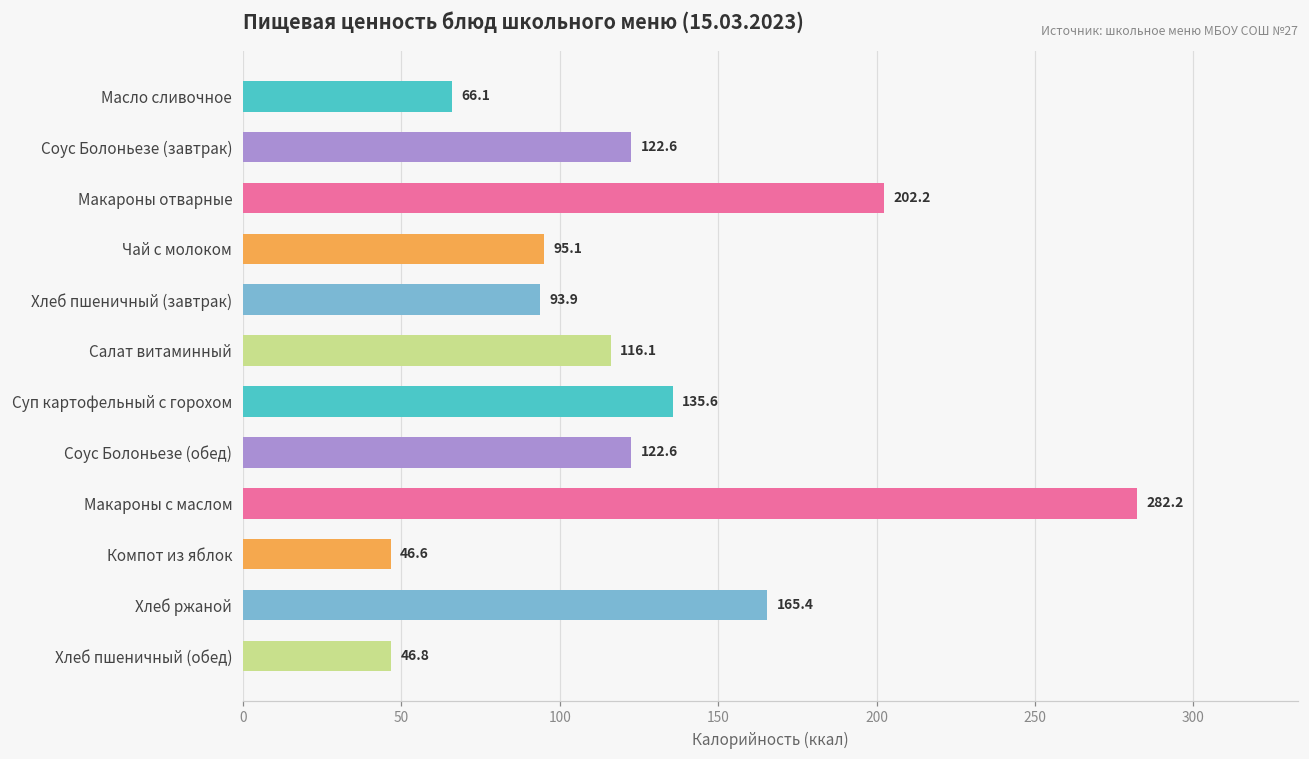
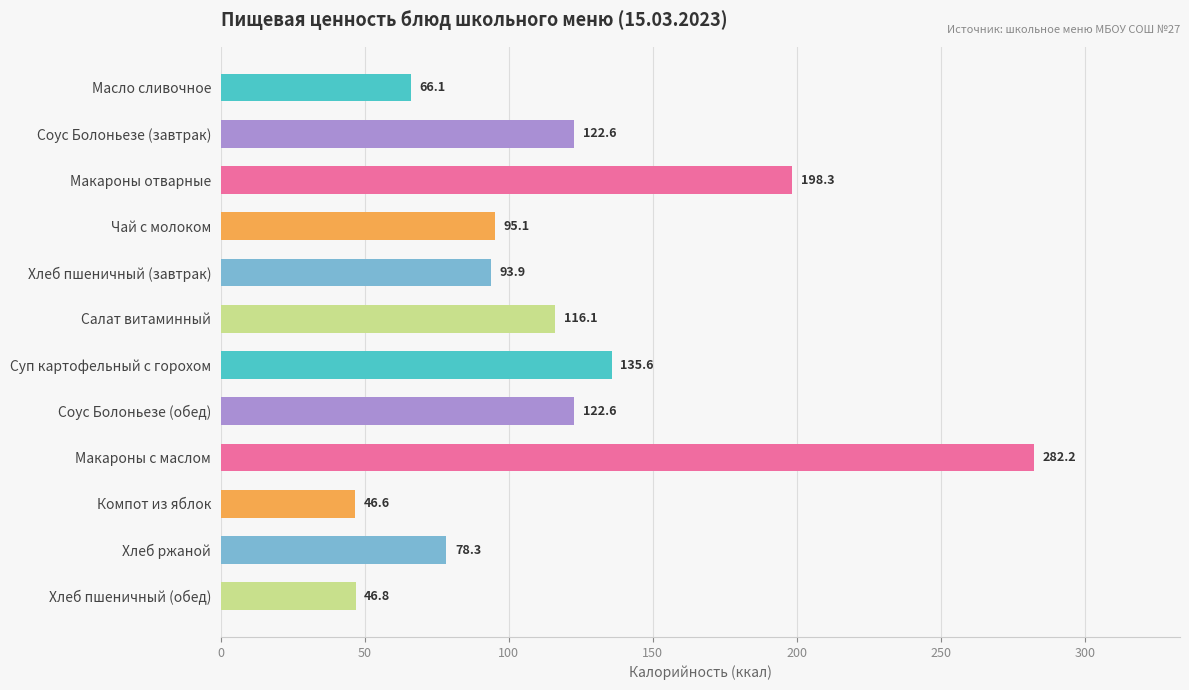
Макароны отварные: 202.2 -> 198.3
Хлеб ржаной: 165.4 -> 78.3
